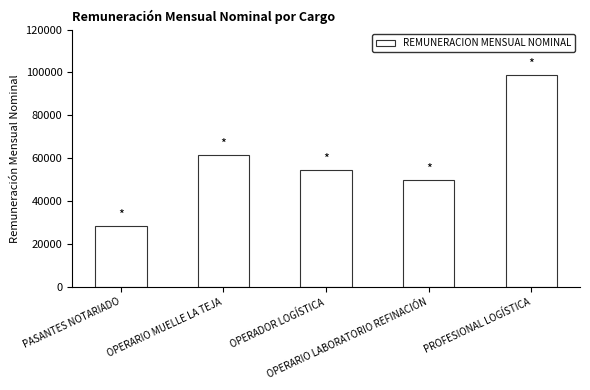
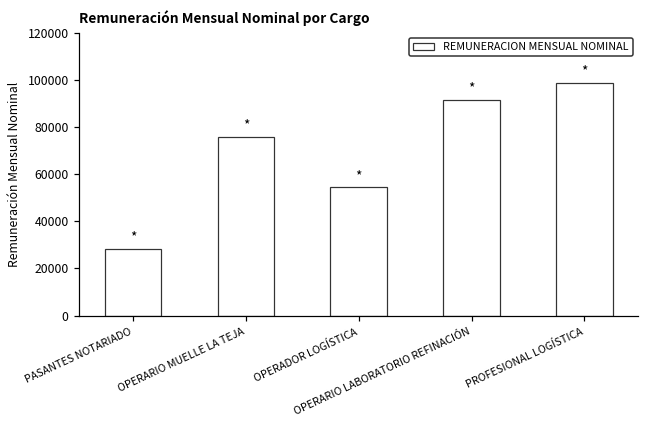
OPERARIO MUELLE LA TEJA: 62000 -> 76000
OPERARIO LABORATORIO REFINACIÓN: 50000 -> 91000
